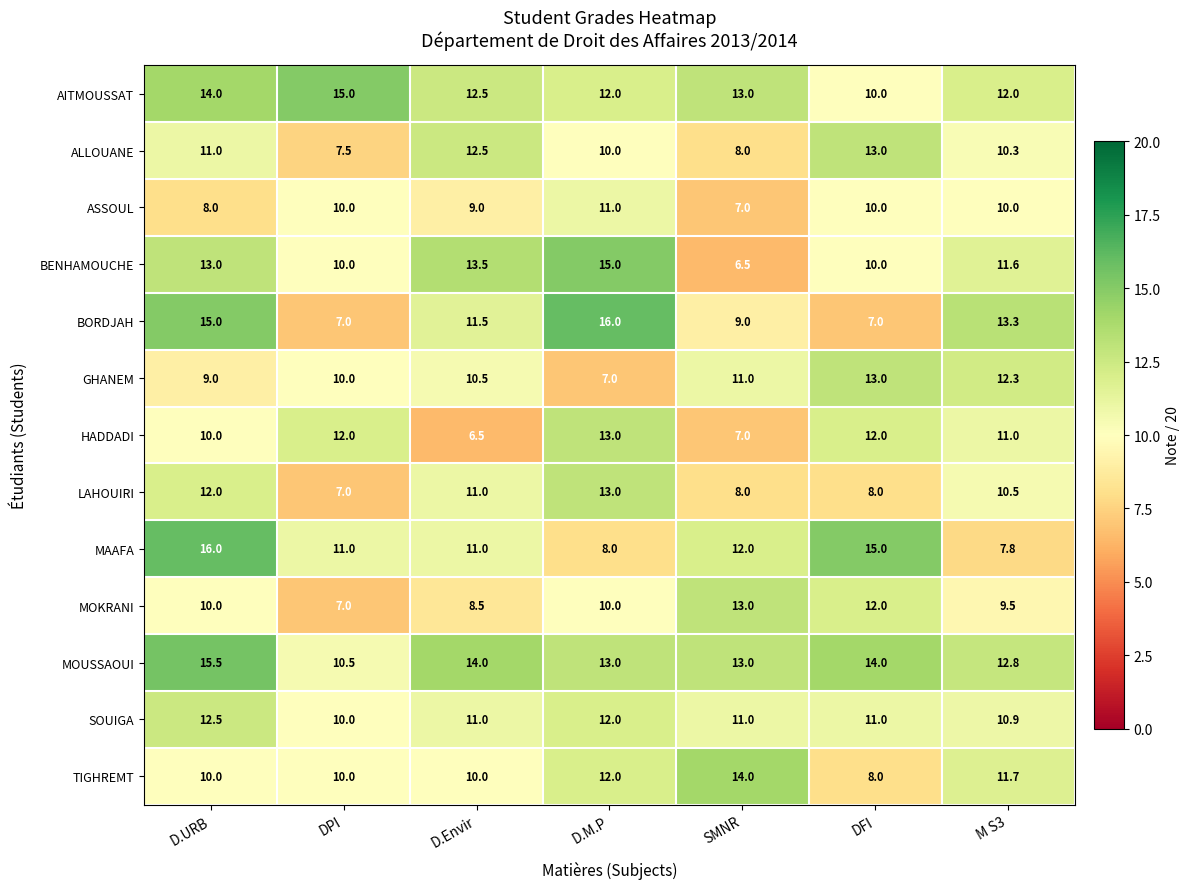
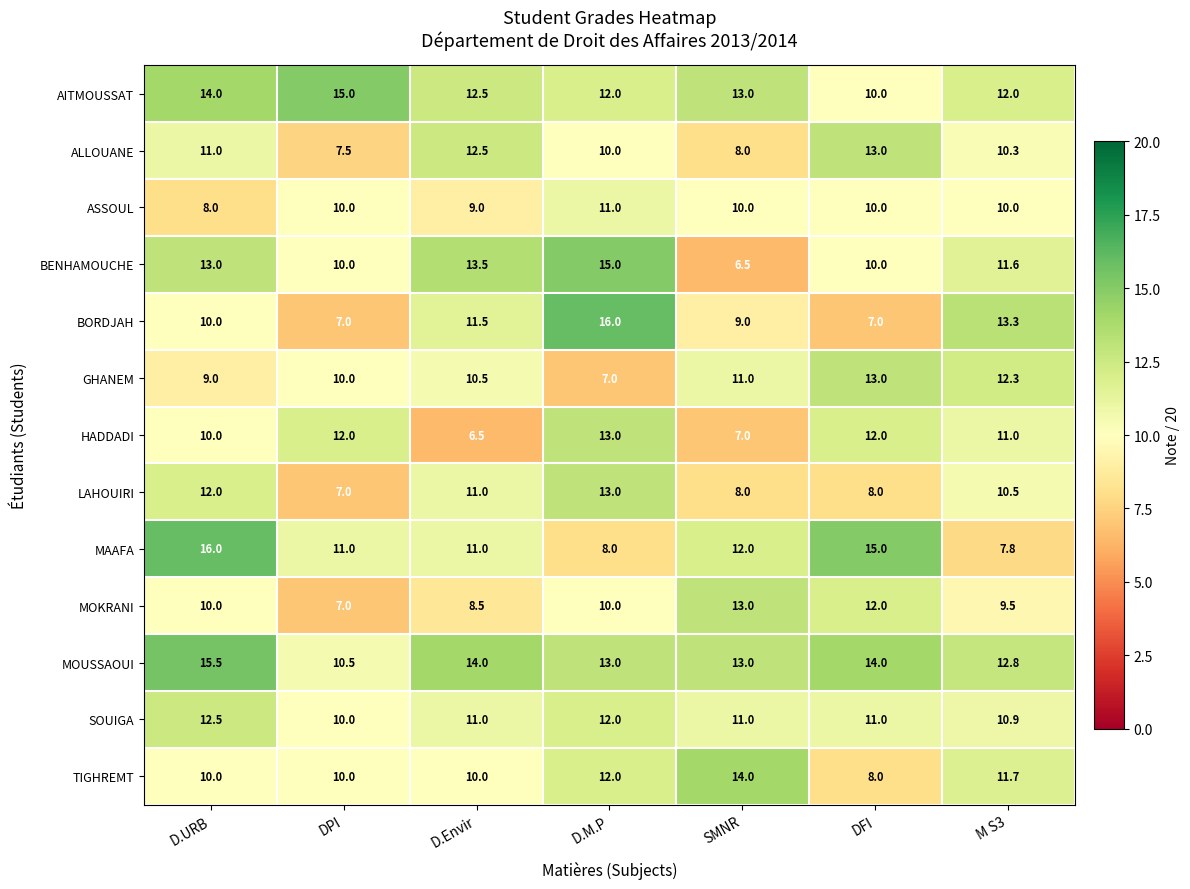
ASSOUL, SMNR: 7.0 -> 10.0
BORDJAH, D.URB: 15.0 -> 10.0
